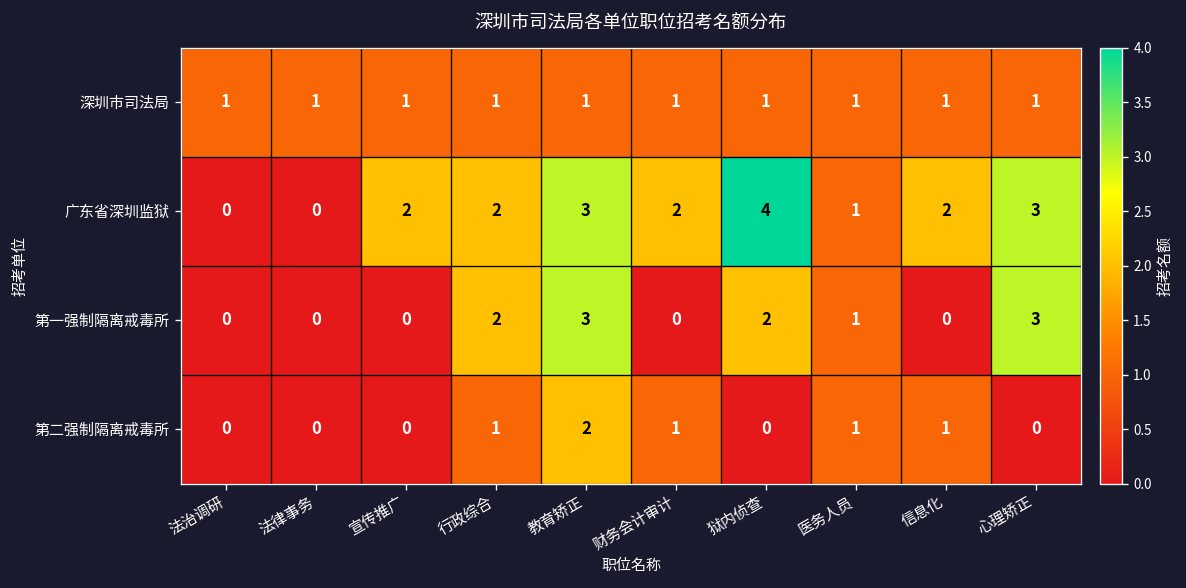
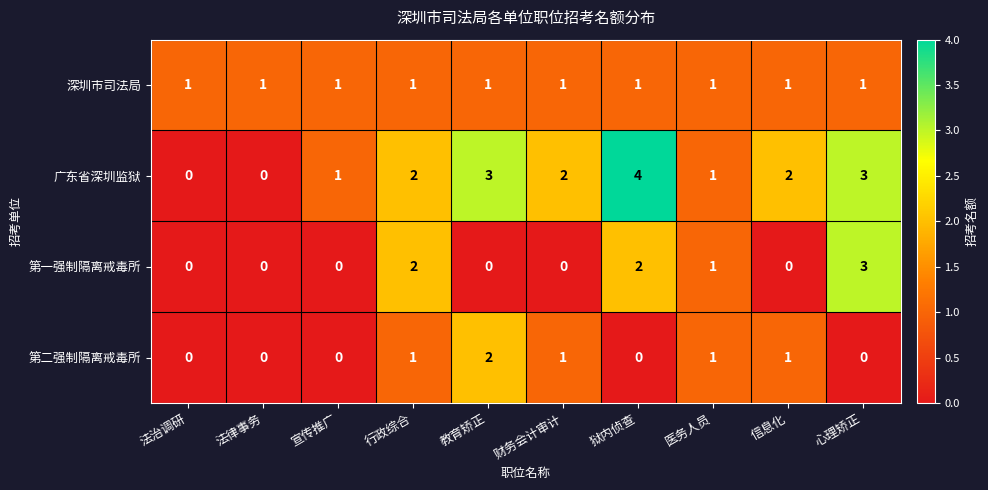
广东省深圳监狱, 宣传推广: 2 -> 1
第一强制隔离戒毒所, 教育矫正: 3 -> 0
